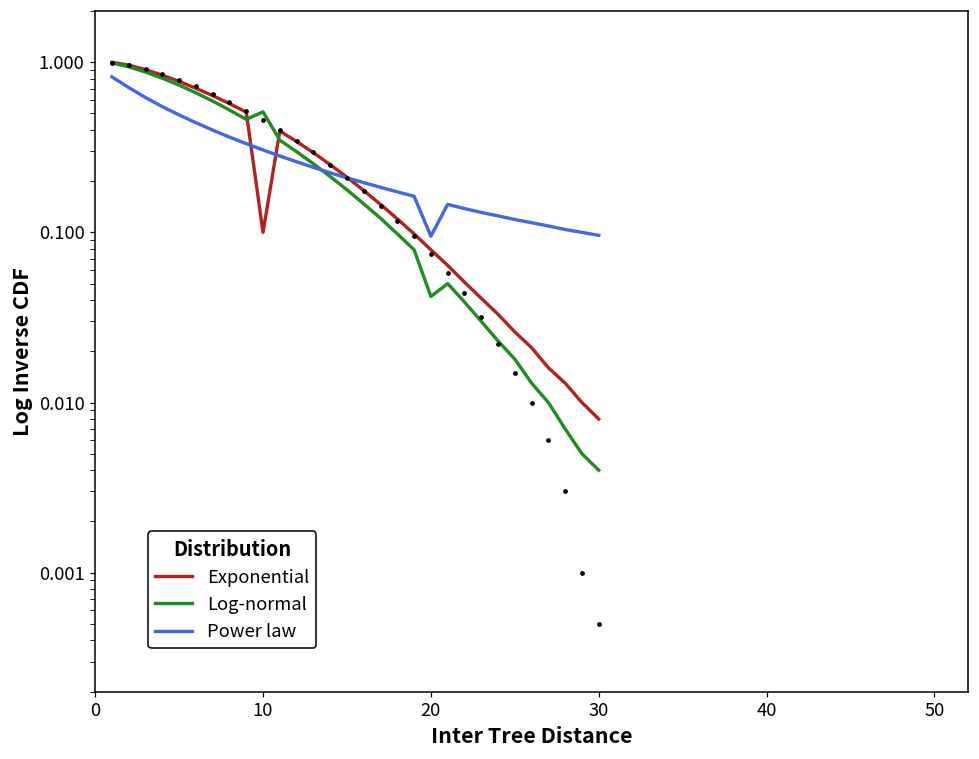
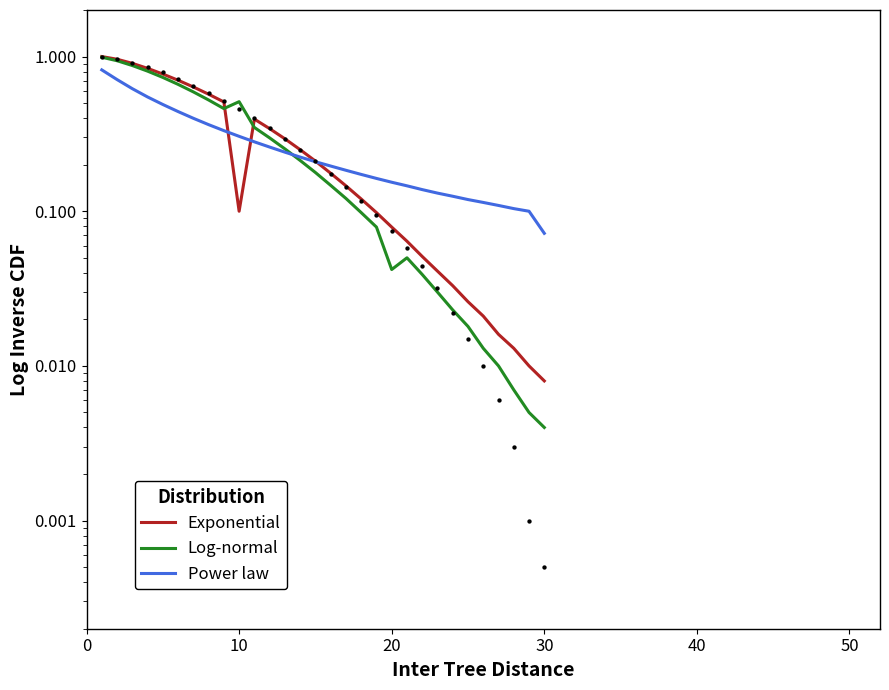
Power law, 20: 0.10 -> 0.15
Power law, 30: 0.10 -> 0.07
